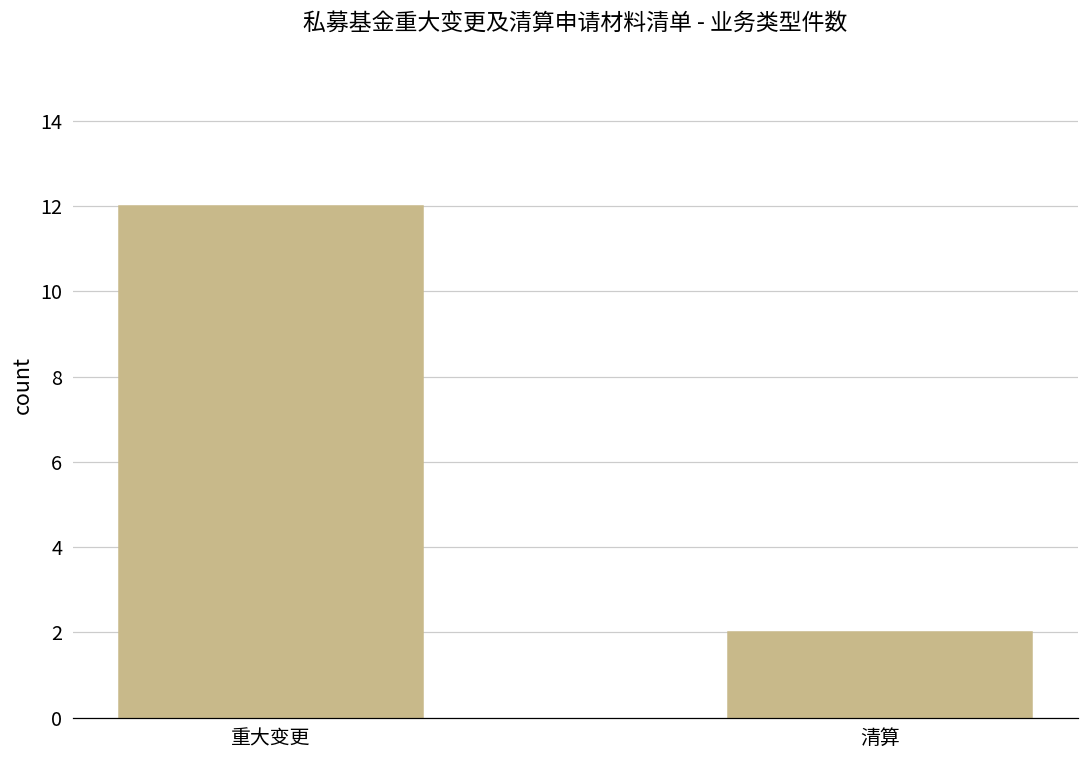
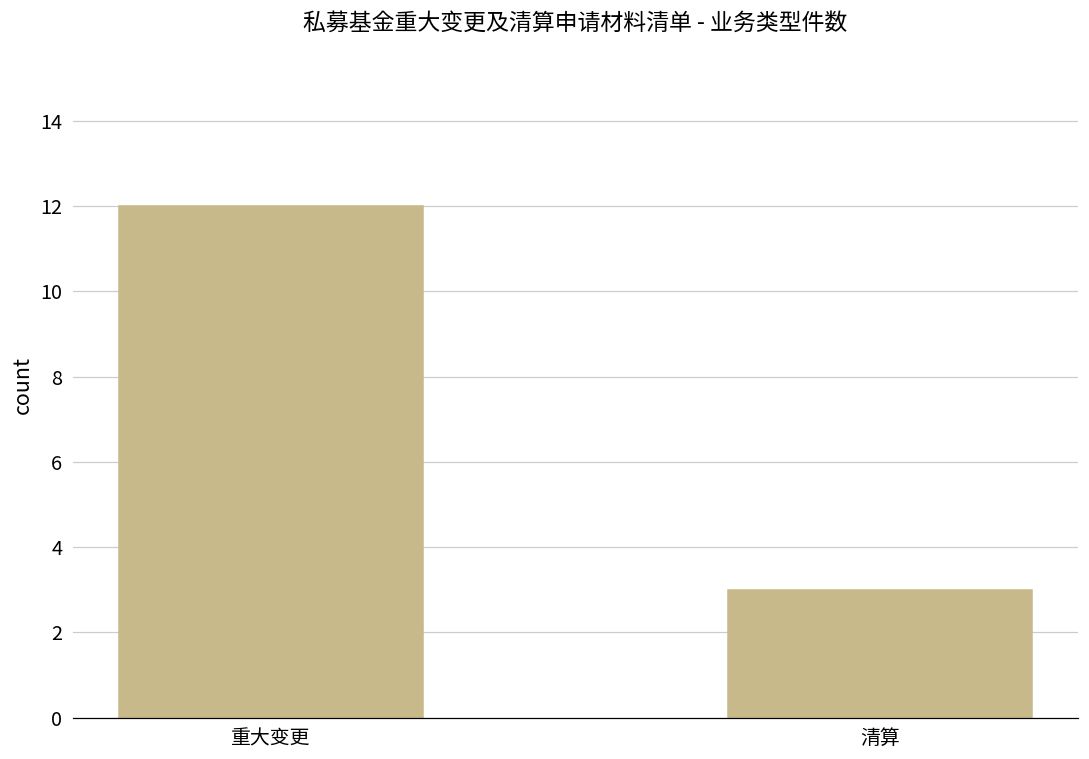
清算: 2 -> 3
